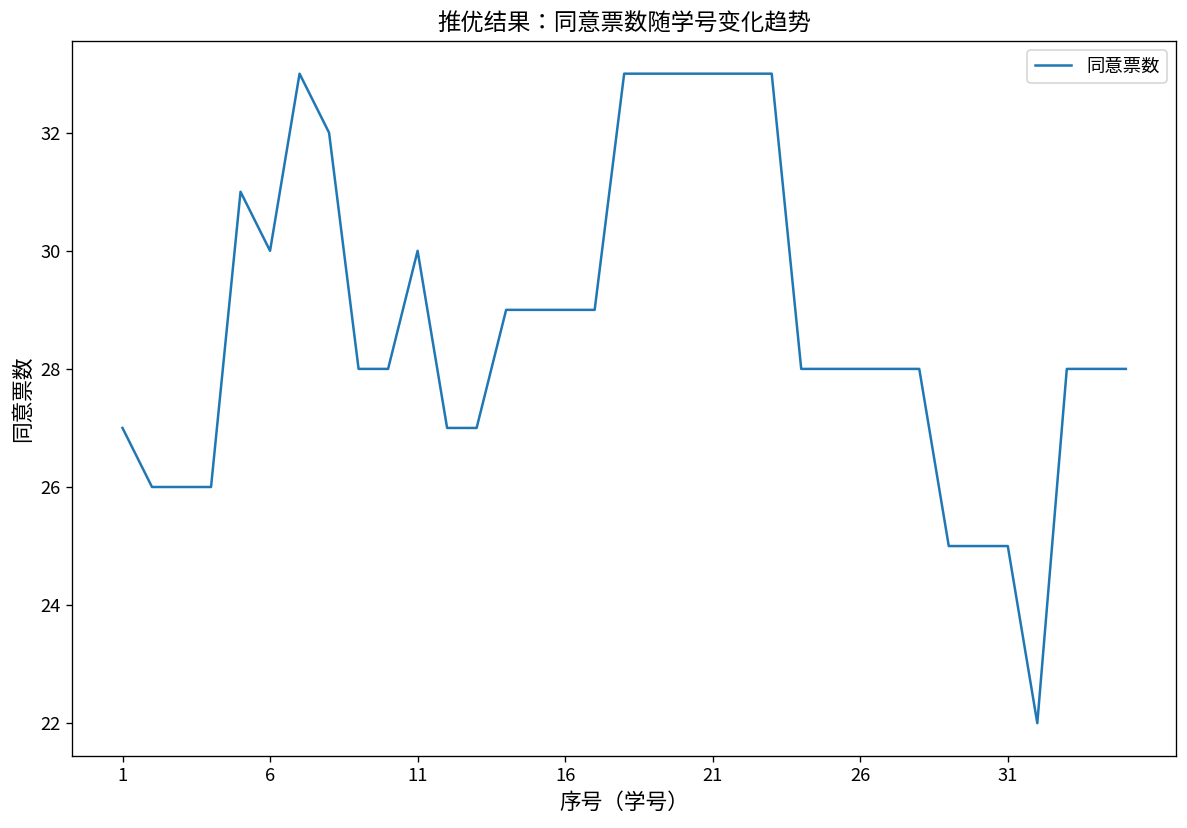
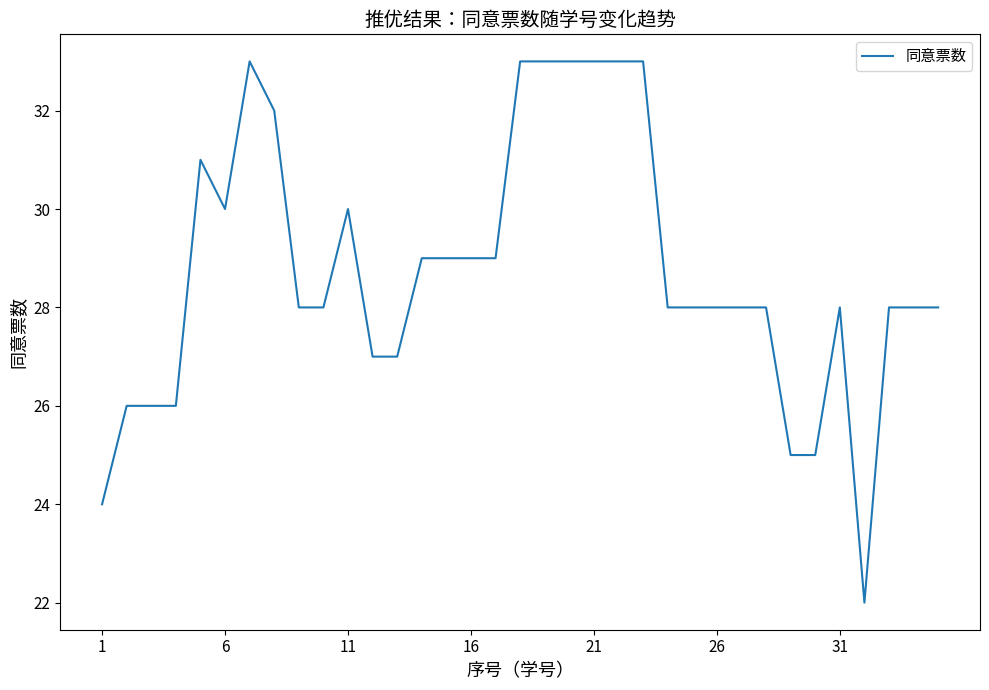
1: 27 -> 24
31: 25 -> 28
